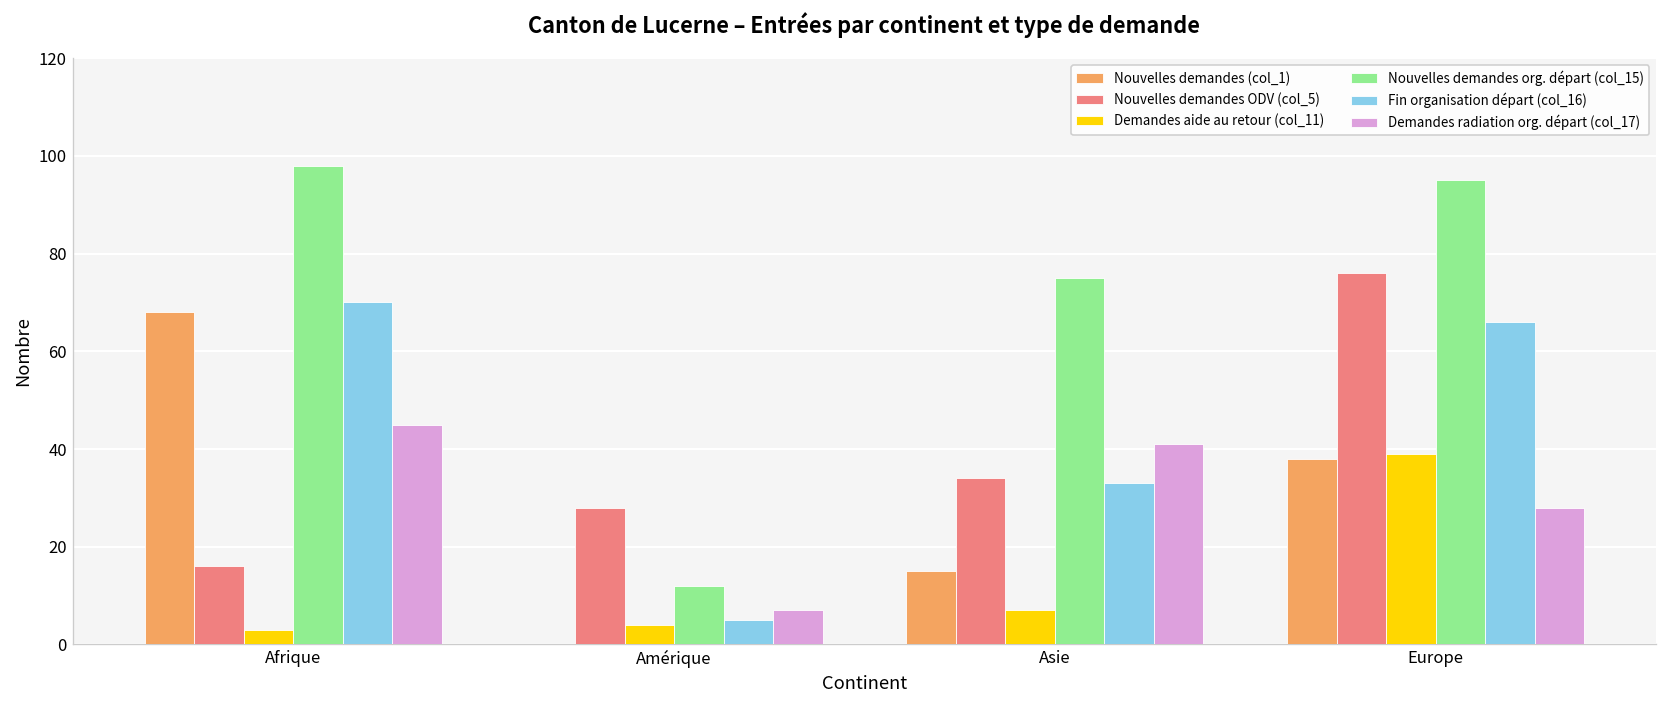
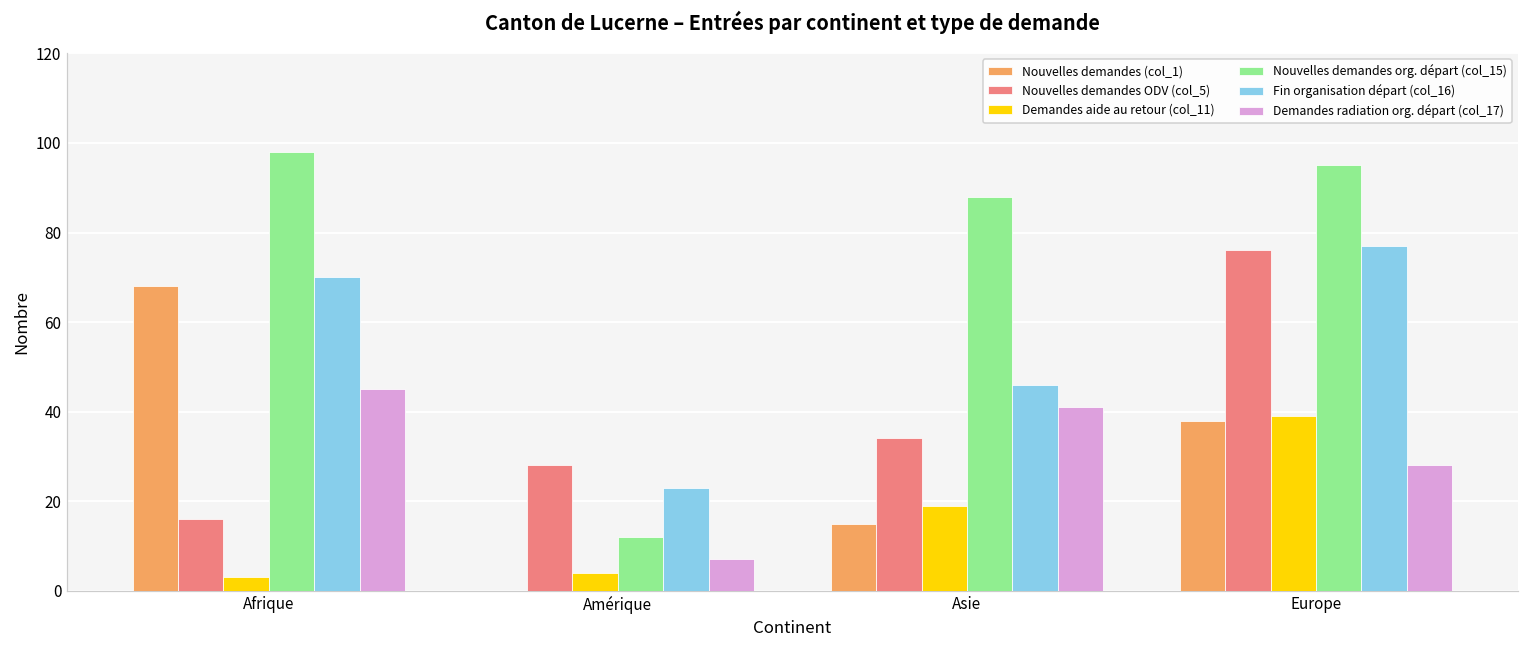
Fin organisation départ (col_16), Amérique: 5 -> 23
Demandes aide au retour (col_11), Asie: 7 -> 19
Nouvelles demandes org. départ (col_15), Asie: 75 -> 88
Fin organisation départ (col_16), Asie: 33 -> 46
Fin organisation départ (col_16), Europe: 66 -> 77
